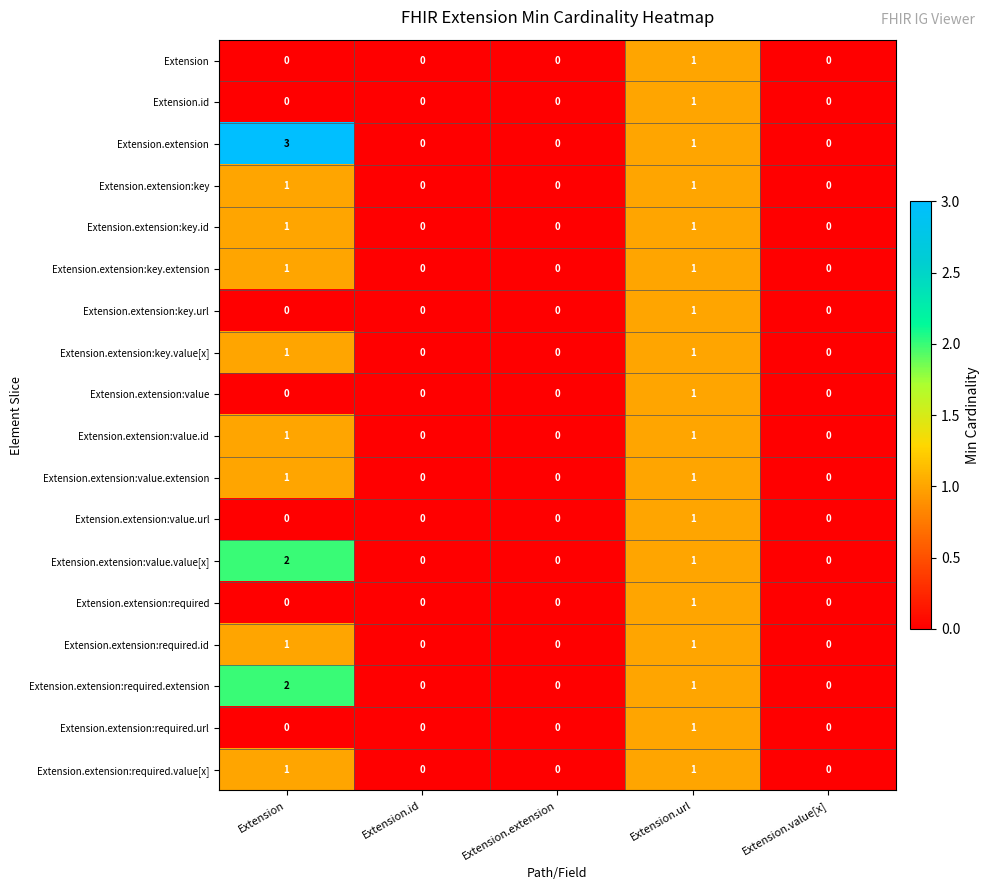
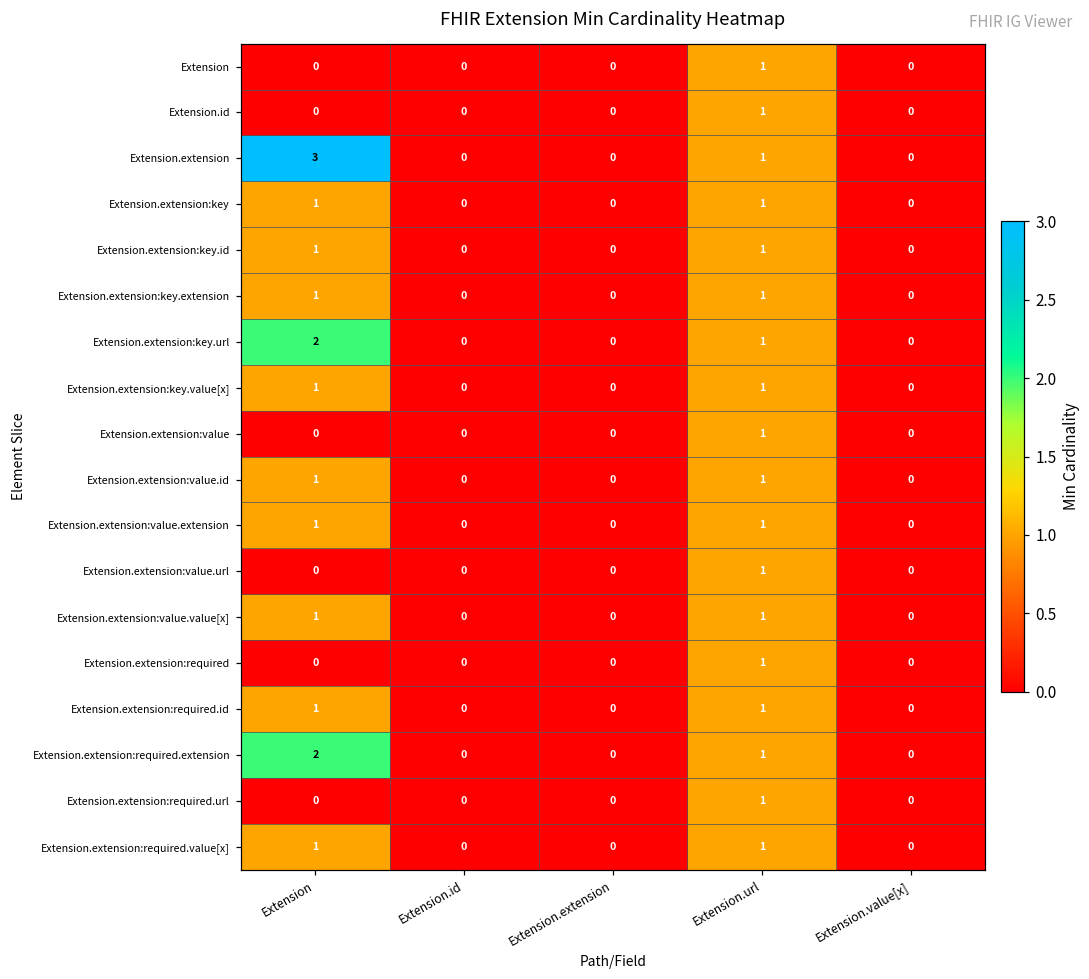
Extension.extension:key.url, Extension: 0 -> 2
Extension.extension:value.value[x], Extension: 2 -> 1
